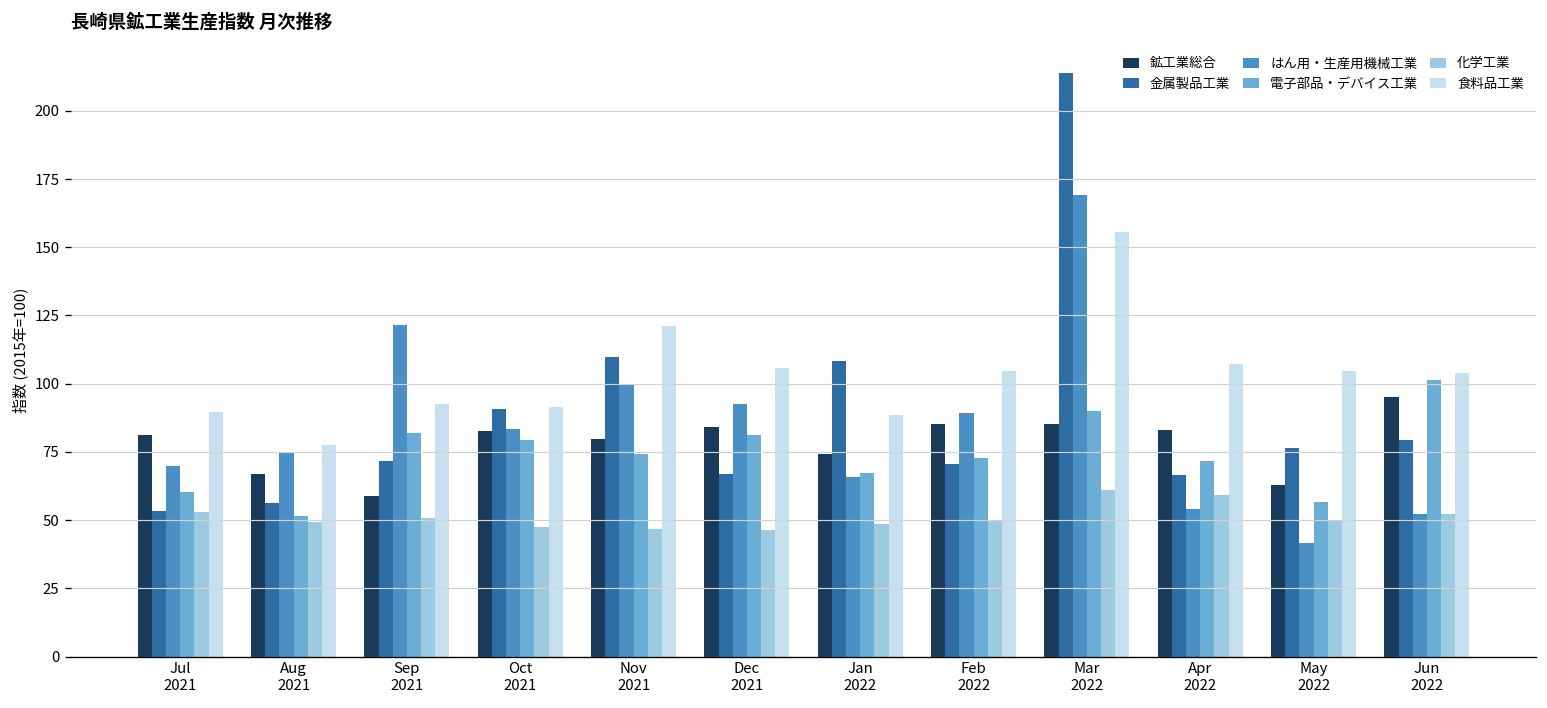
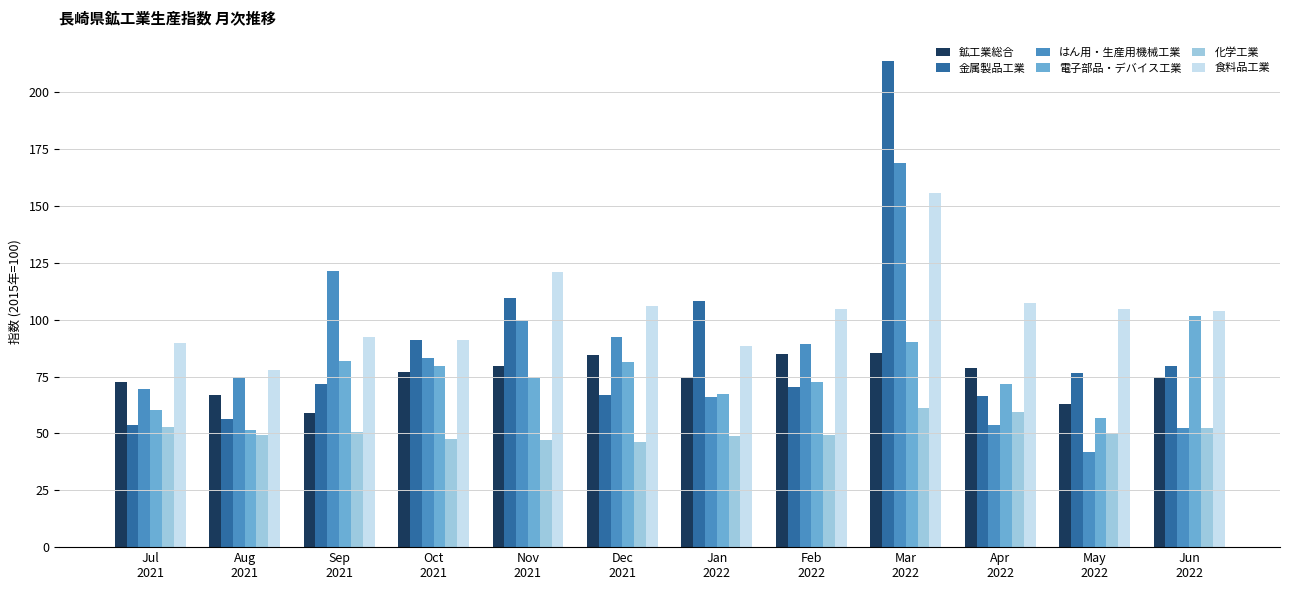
鉱工業総合, Jul 2021: 81 -> 73
鉱工業総合, Oct 2021: 83 -> 77
鉱工業総合, Apr 2022: 83 -> 79
鉱工業総合, Jun 2022: 95 -> 75
